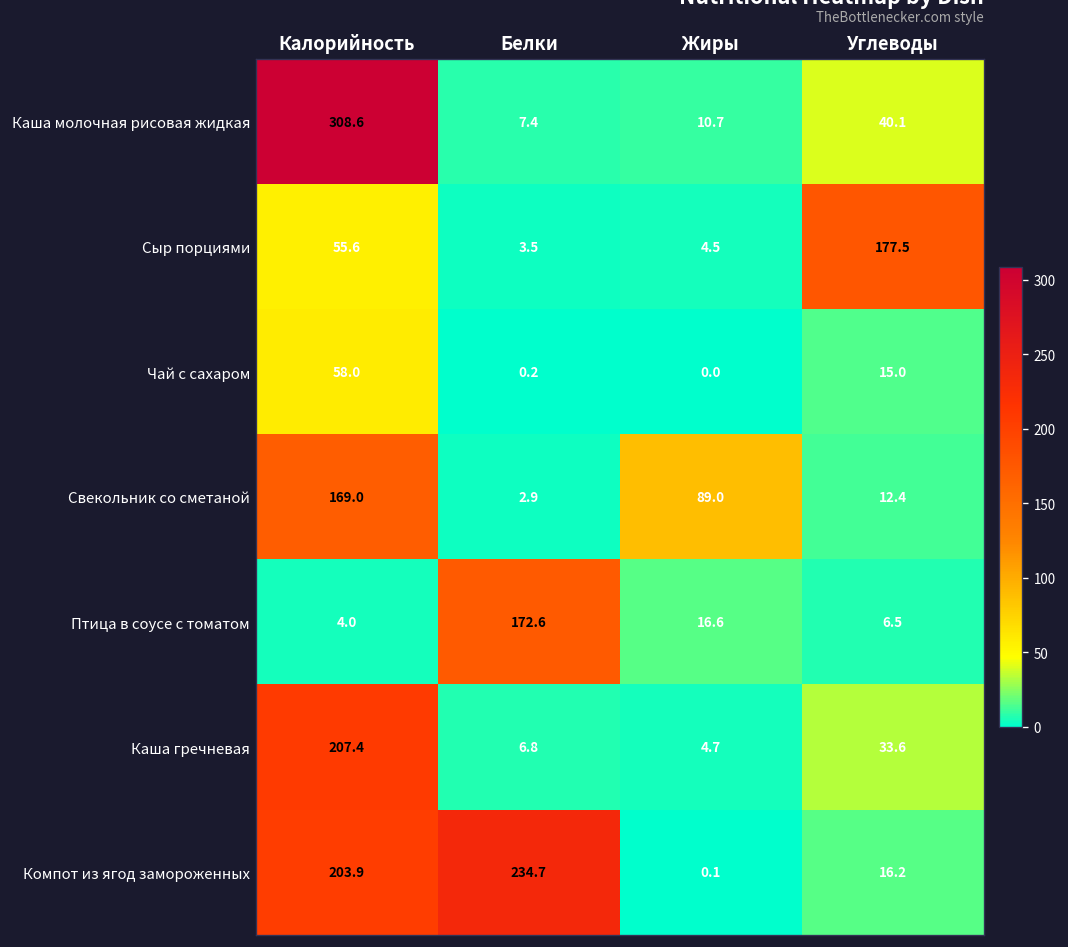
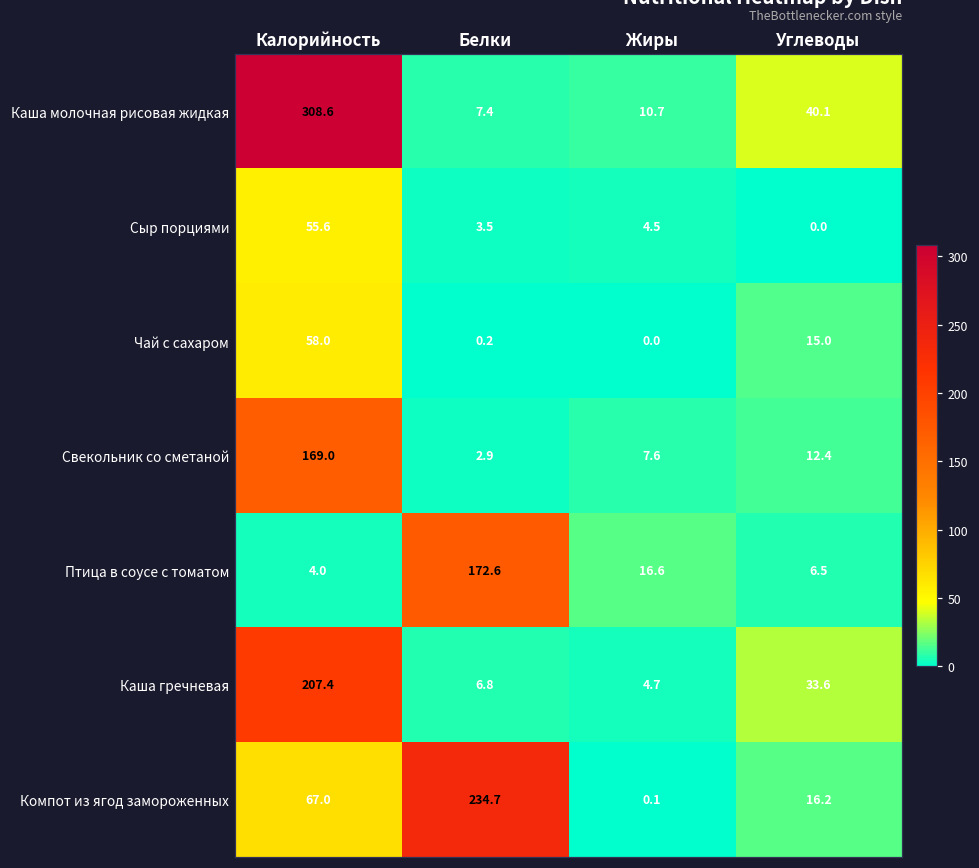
Сыр порциями, Углеводы: 177.5 -> 0.0
Свекольник со сметаной, Жиры: 89.0 -> 7.6
Компот из ягод замороженных, Калорийность: 203.9 -> 67.0
